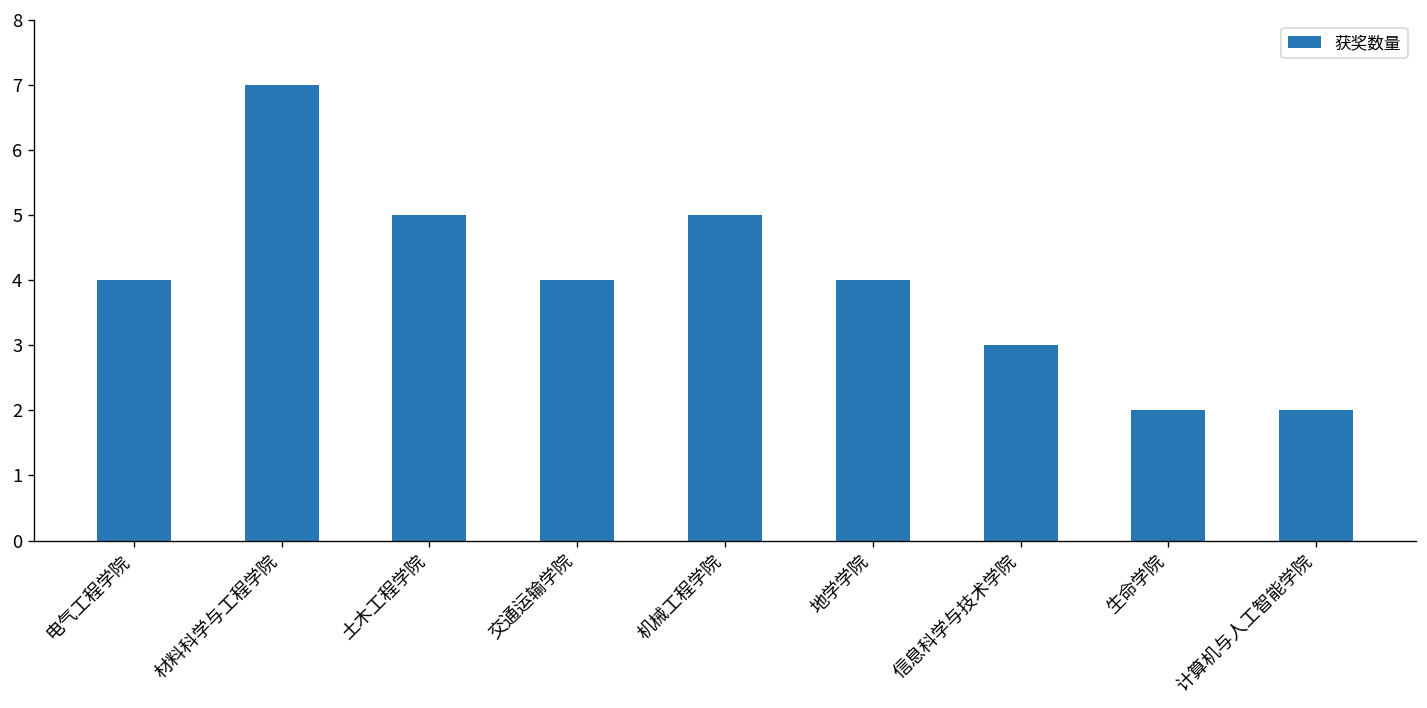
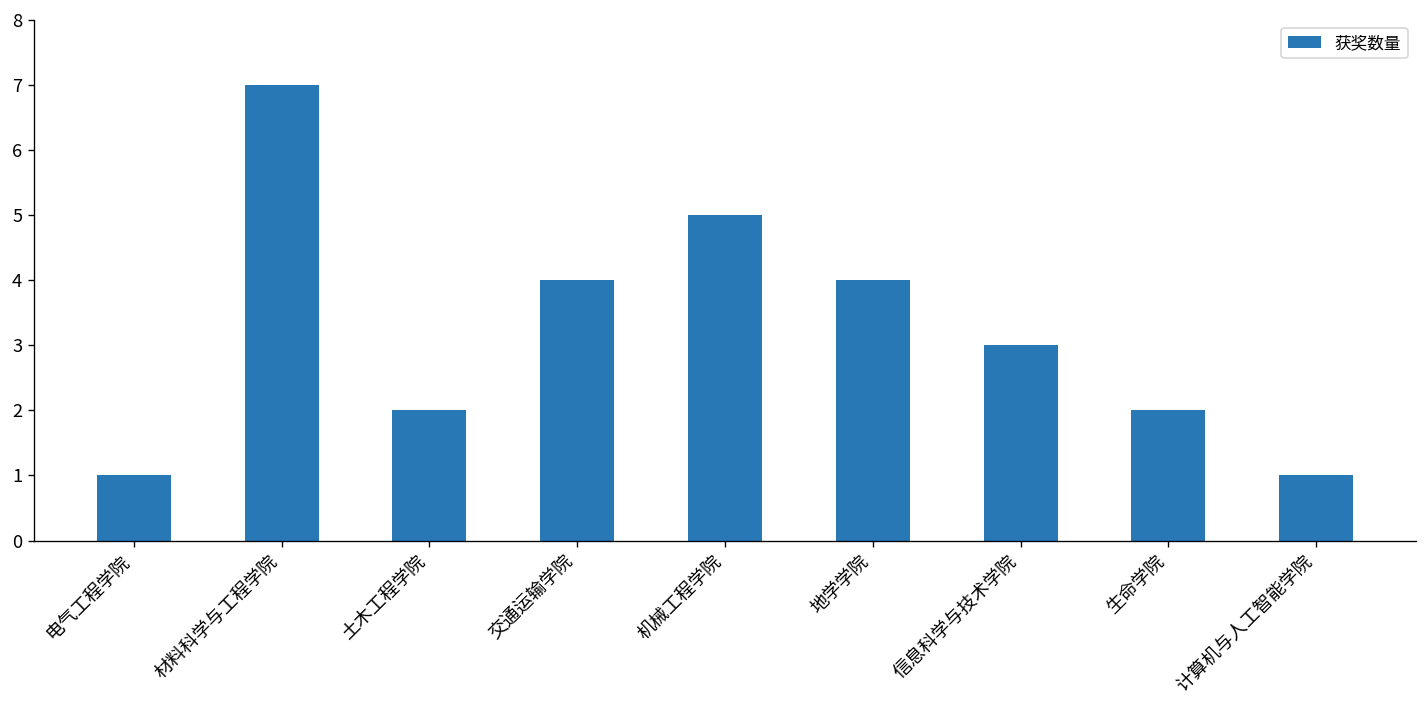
电气工程学院: 4 -> 1
土木工程学院: 5 -> 2
计算机与人工智能学院: 2 -> 1
